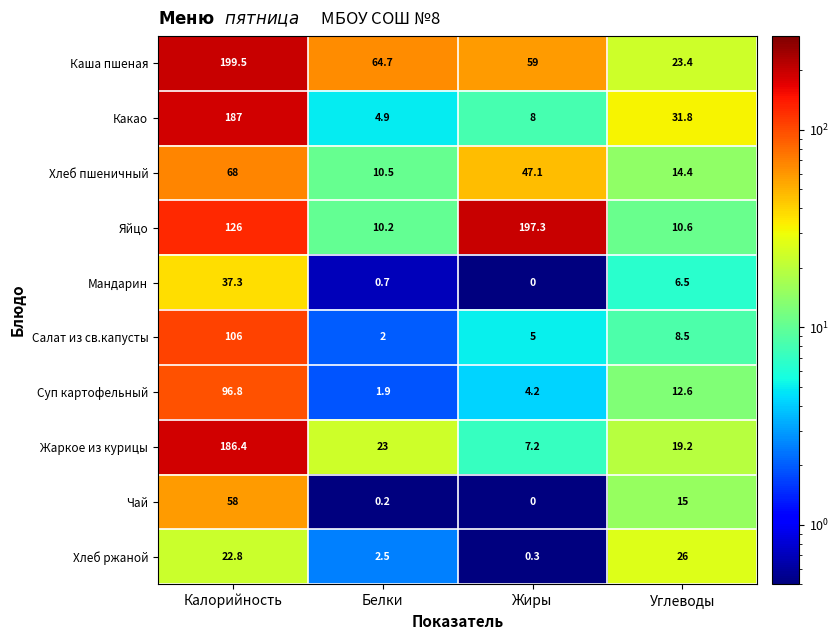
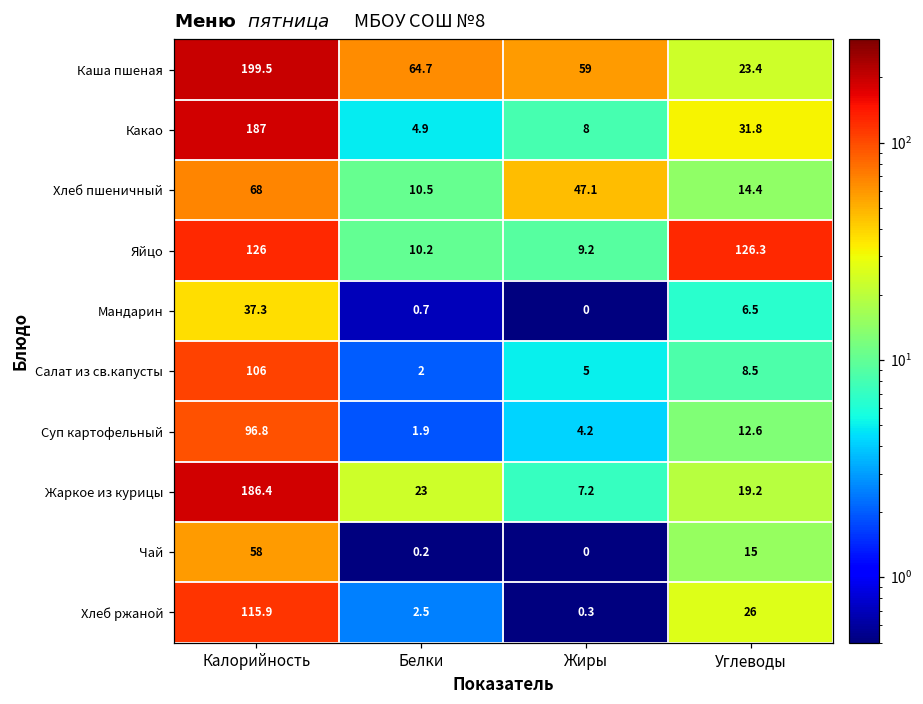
Яйцо, Жиры: 197.3 -> 9.2
Яйцо, Углеводы: 10.6 -> 126.3
Хлеб ржаной, Калорийность: 22.8 -> 115.9
